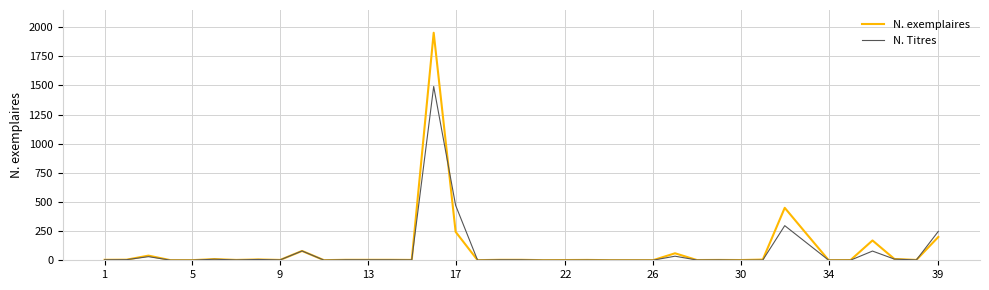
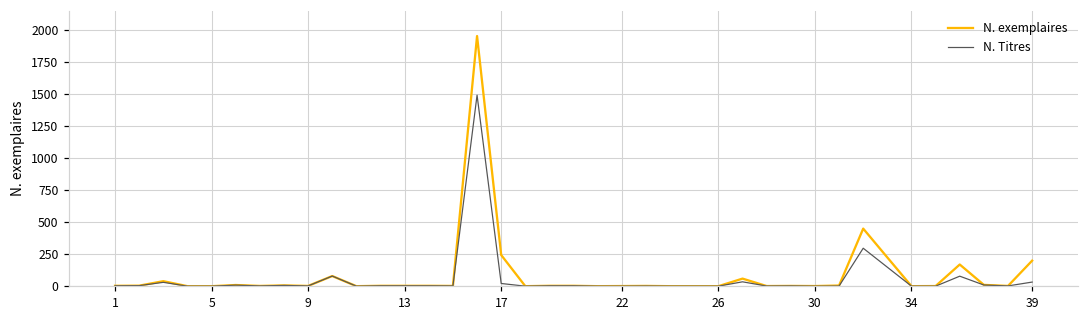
N. Titres, 17: 470 -> 20
N. Titres, 39: 250 -> 30
